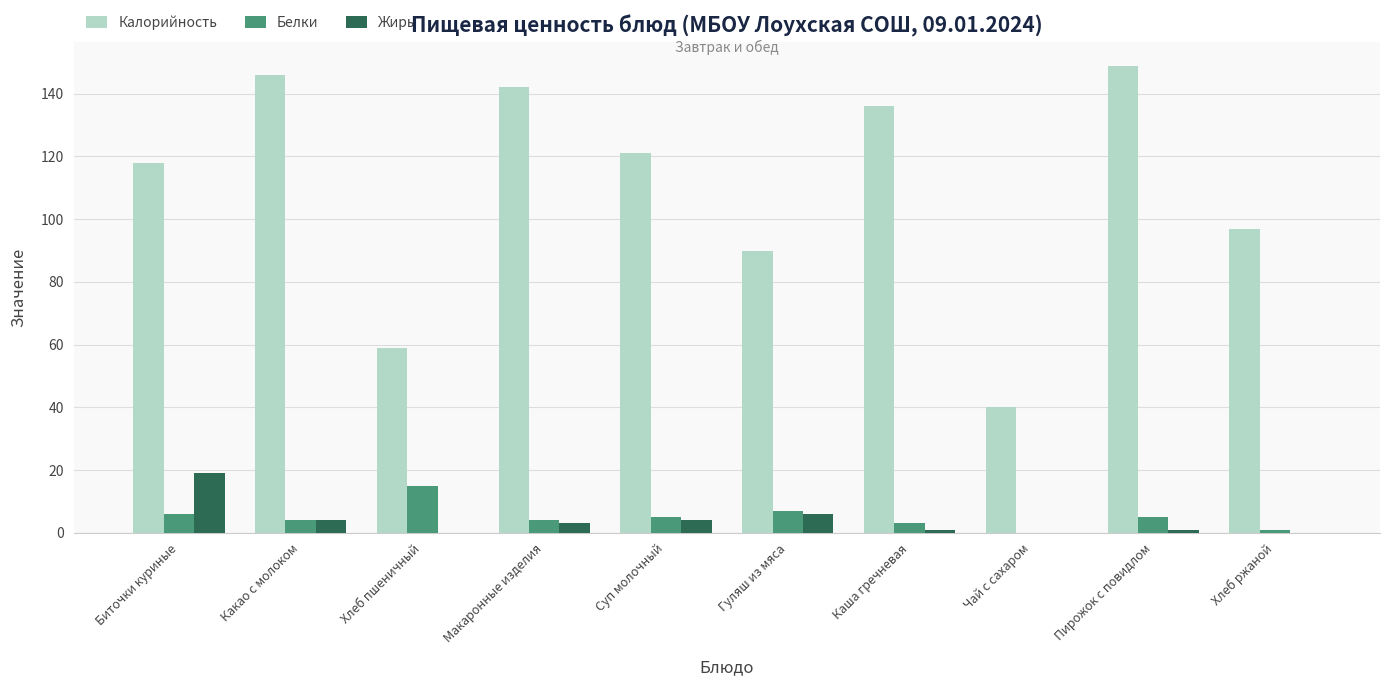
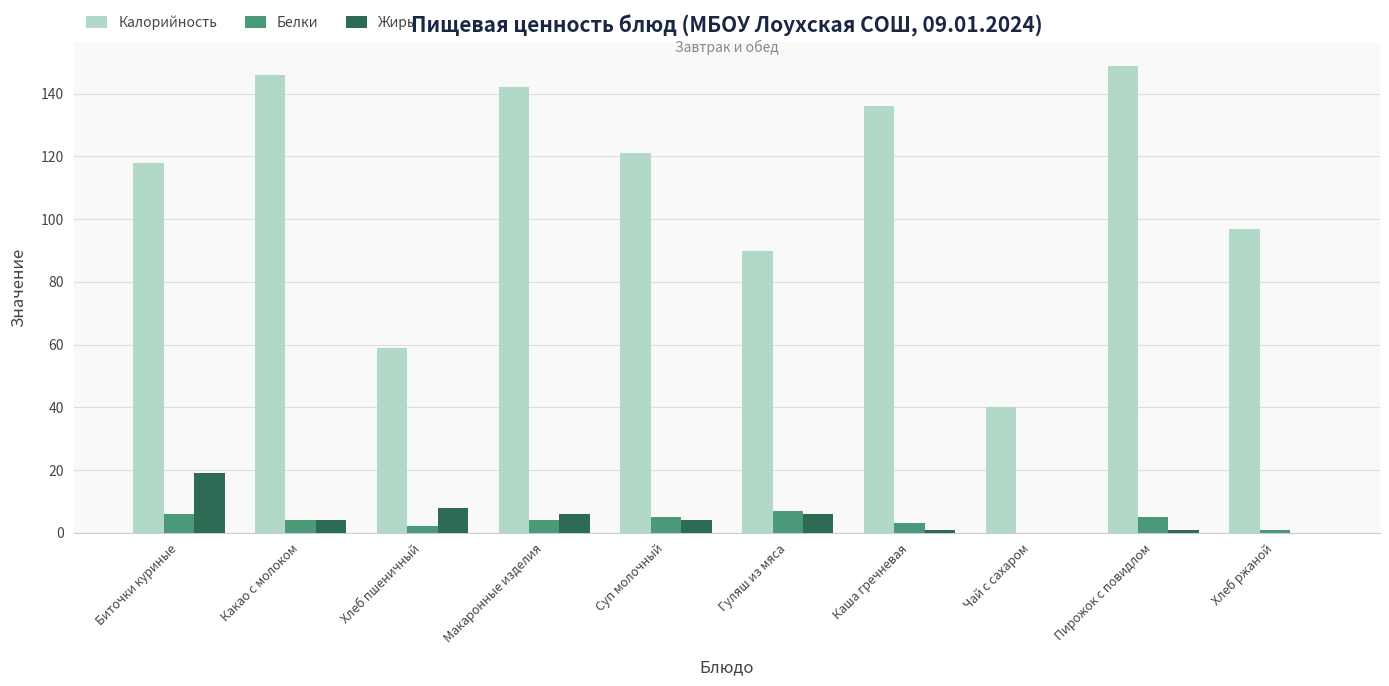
Белки, Хлеб пшеничный: 15 -> 2
Жиры, Хлеб пшеничный: 0 -> 8
Жиры, Макаронные изделия: 3 -> 6
